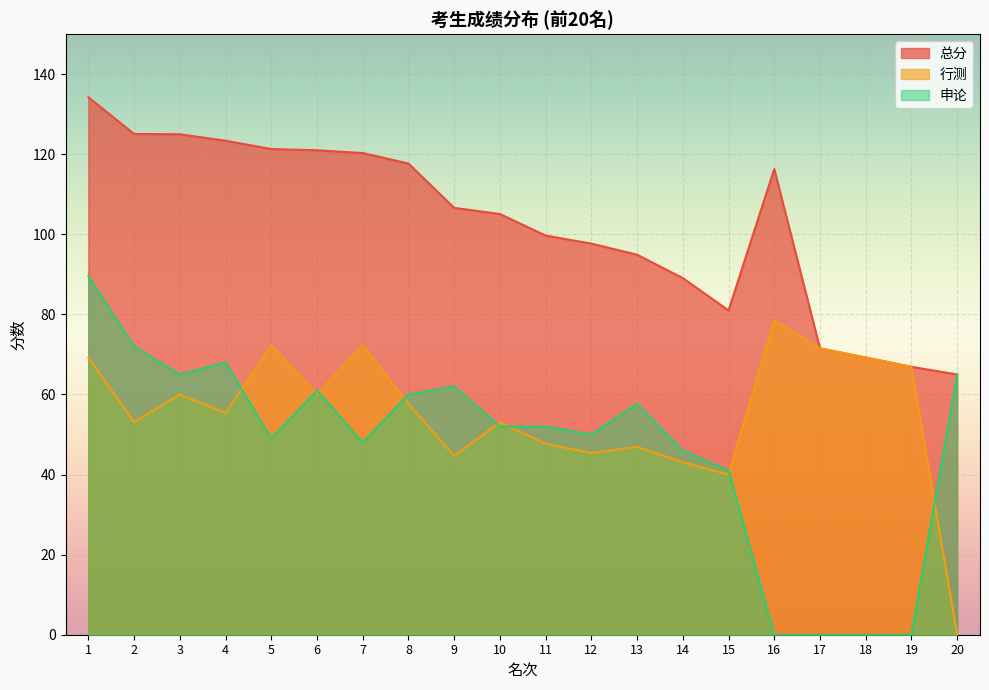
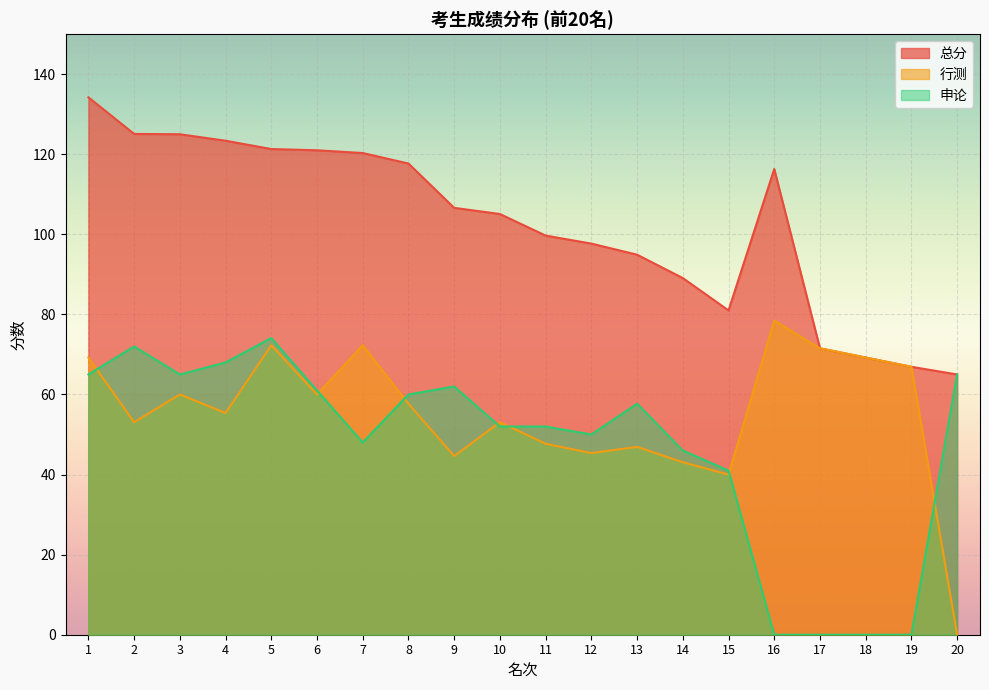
申论, 1: 90 -> 65
申论, 5: 49 -> 74
